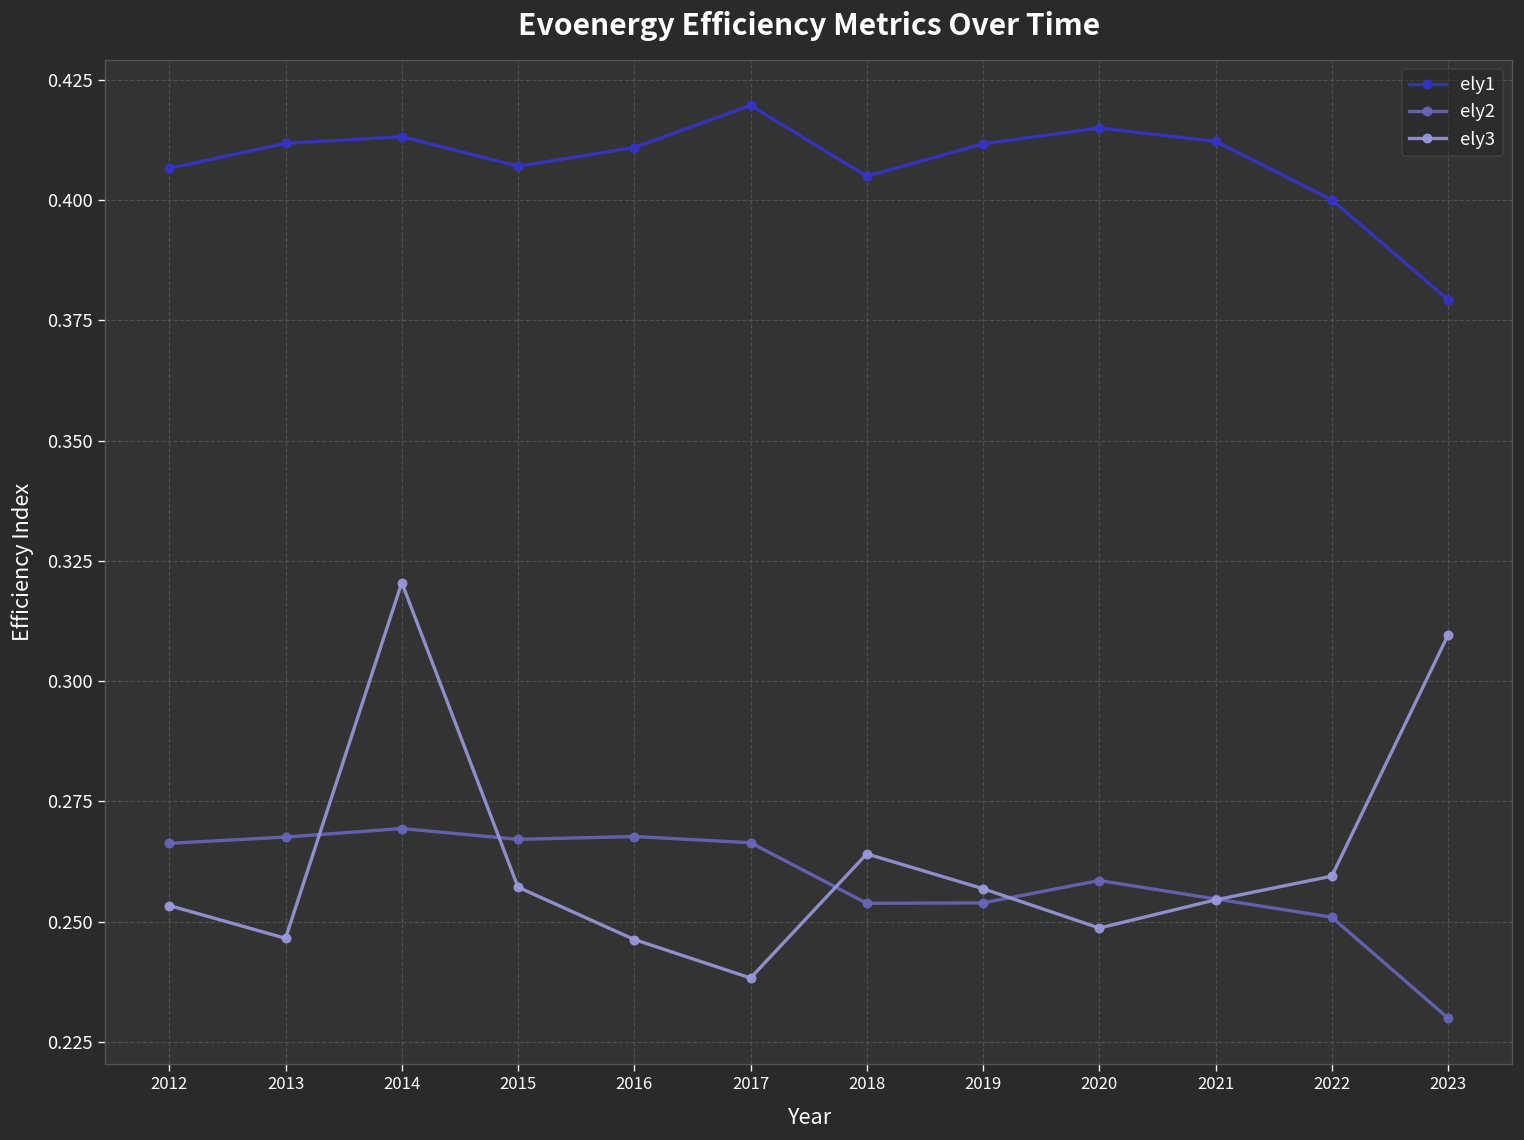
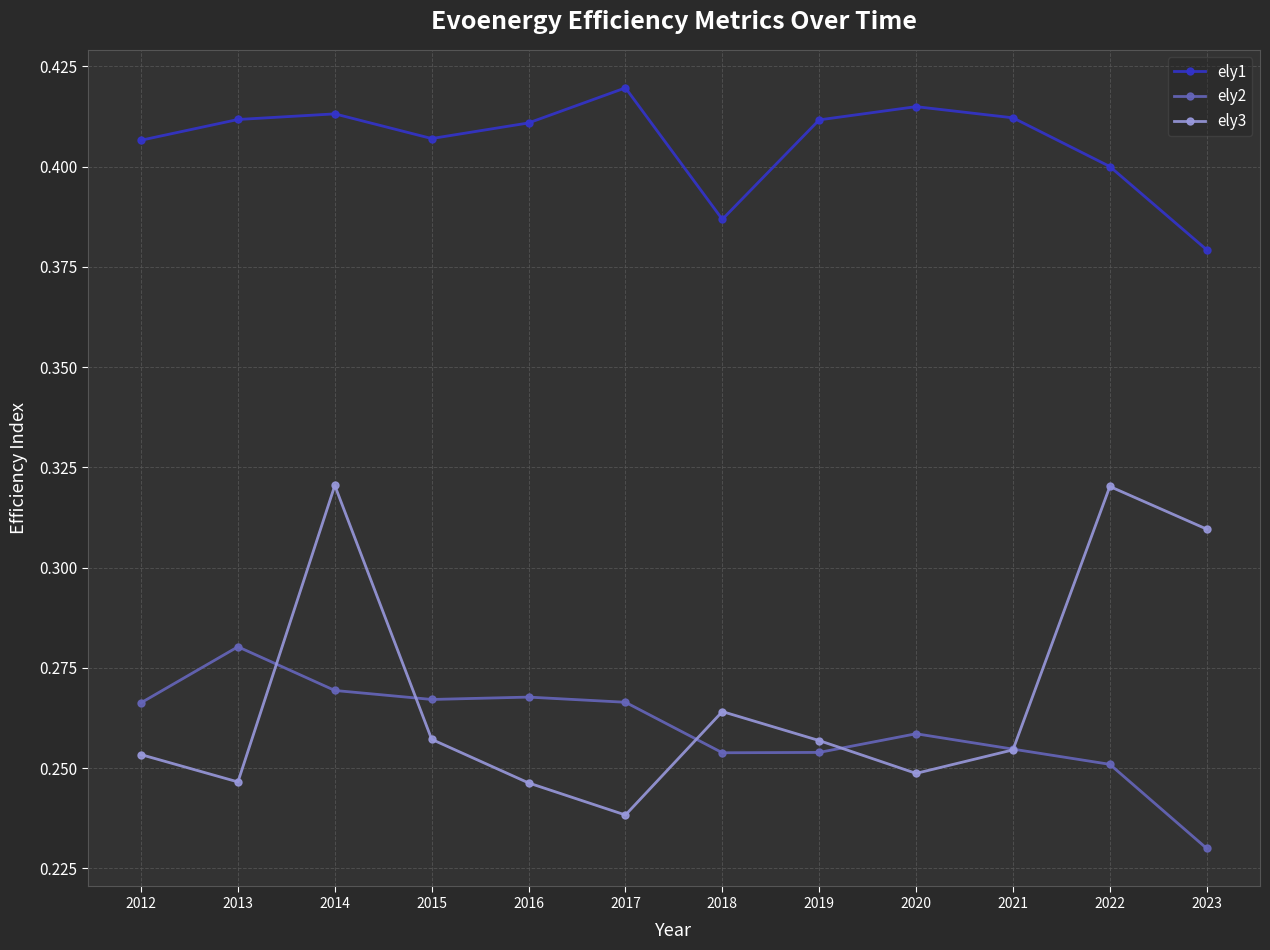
ely2, 2013: 0.268 -> 0.280
ely1, 2018: 0.405 -> 0.387
ely3, 2022: 0.259 -> 0.320
